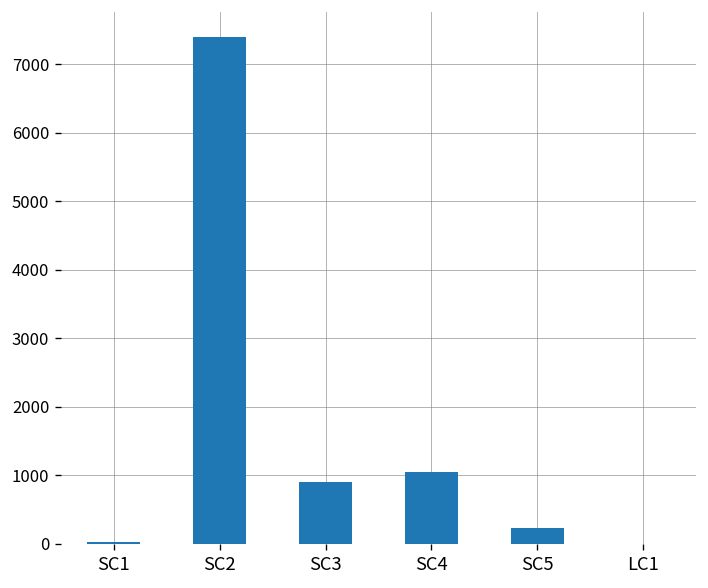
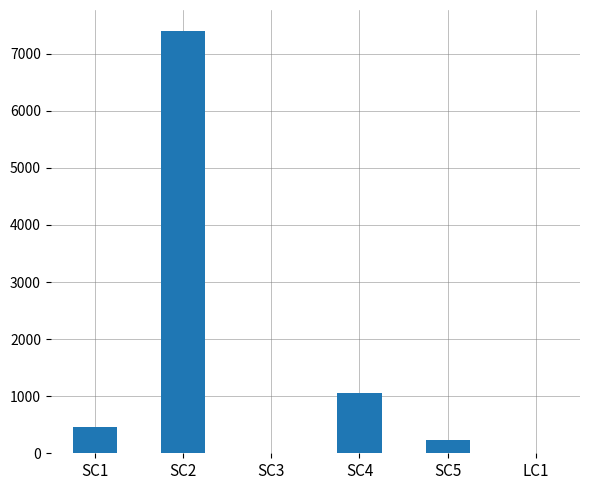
SC1: 0 -> 500
SC3: 900 -> 0
